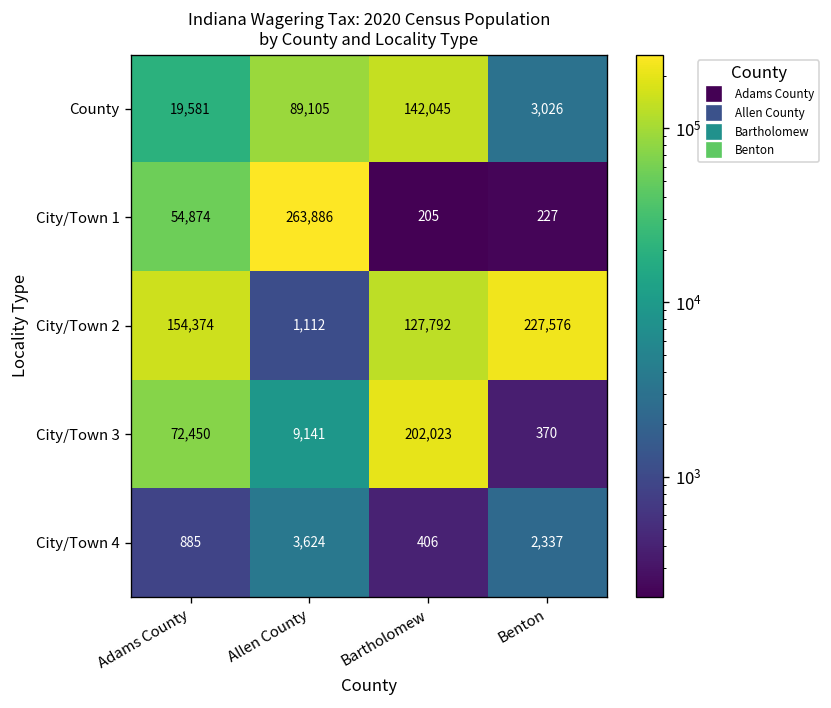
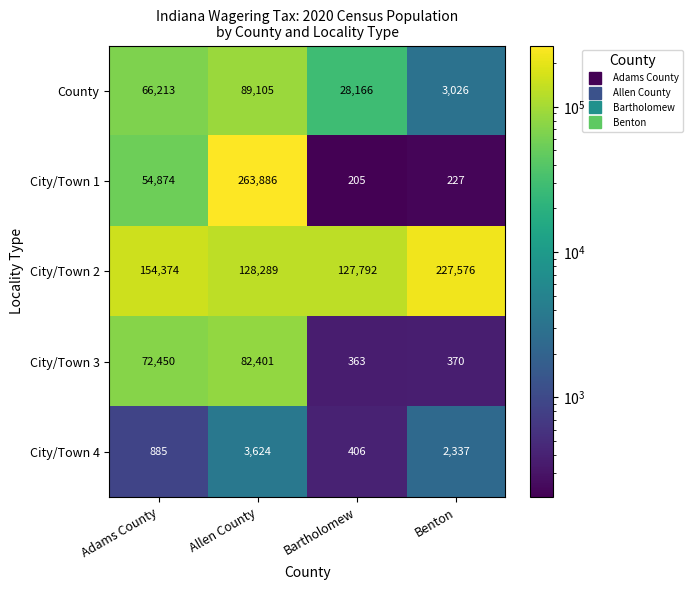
County, Adams County: 19,581 -> 66,213
County, Bartholomew: 142,045 -> 28,166
City/Town 2, Allen County: 1,112 -> 128,289
City/Town 3, Allen County: 9,141 -> 82,401
City/Town 3, Bartholomew: 202,023 -> 363
